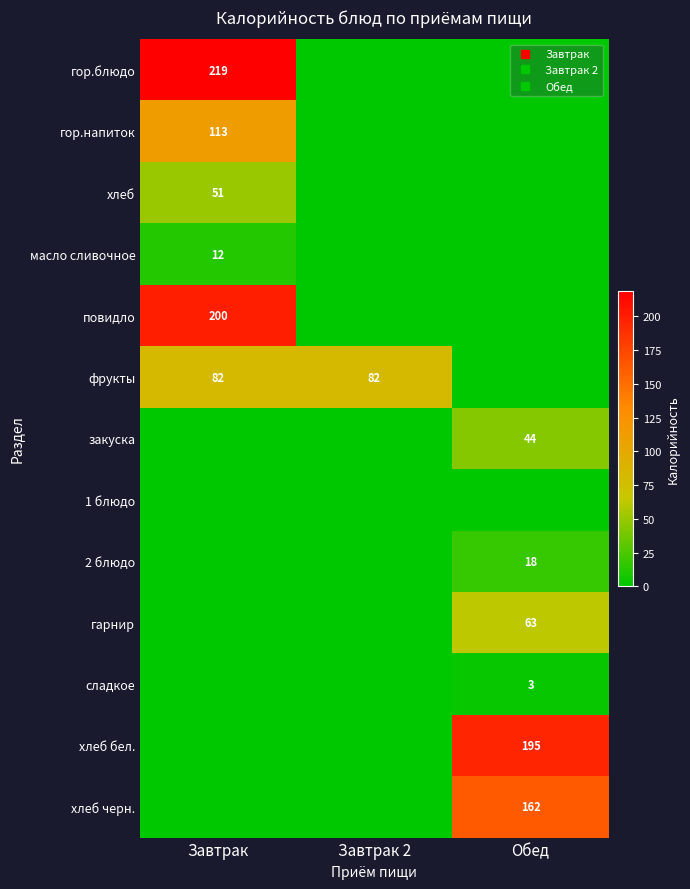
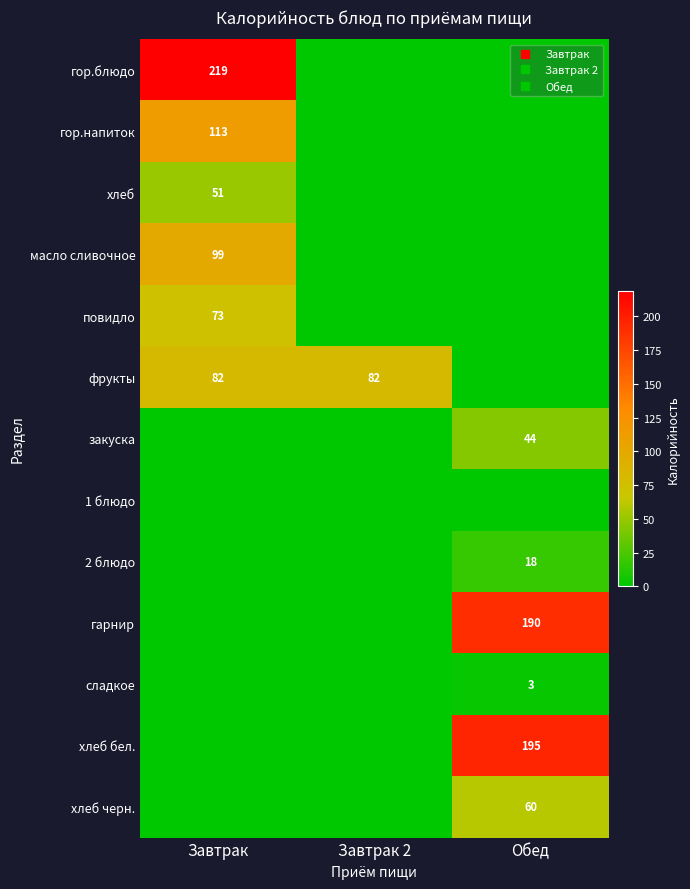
масло сливочное, Завтрак: 12 -> 99
повидло, Завтрак: 200 -> 73
гарнир, Обед: 63 -> 190
хлеб черн., Обед: 162 -> 60
